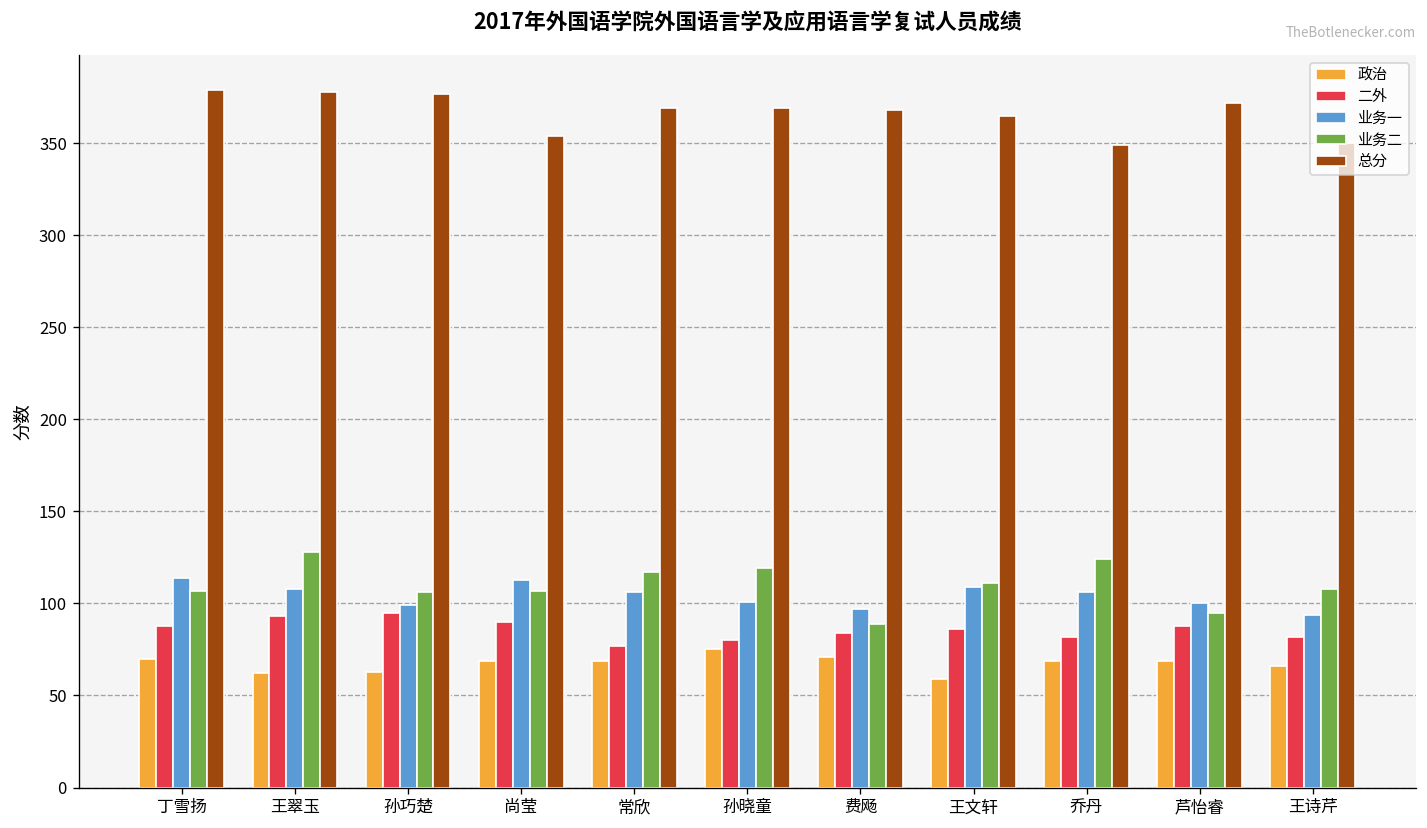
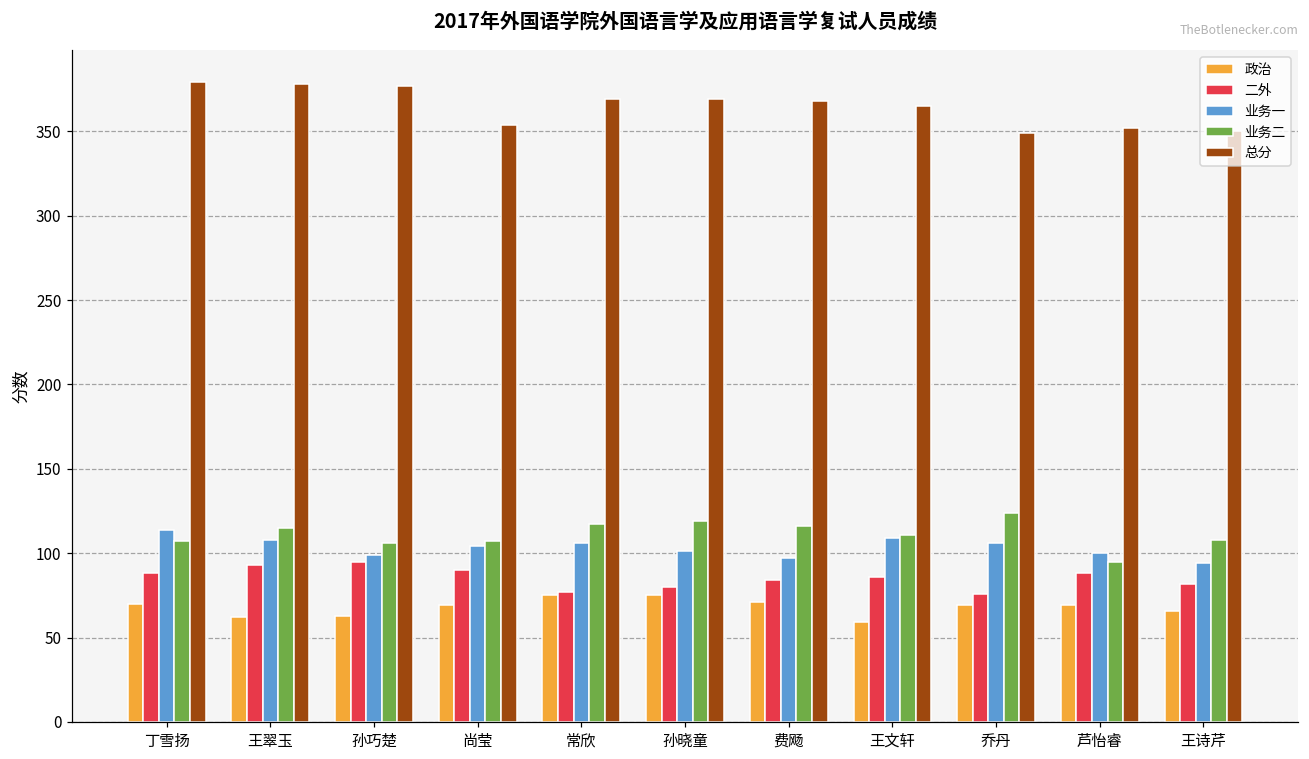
业务二, 王翠玉: 128 -> 115
业务一, 尚莹: 113 -> 104
政治, 常欣: 69 -> 75
业务二, 费飏: 89 -> 116
二外, 乔丹: 82 -> 76
总分, 芦怡睿: 372 -> 352
